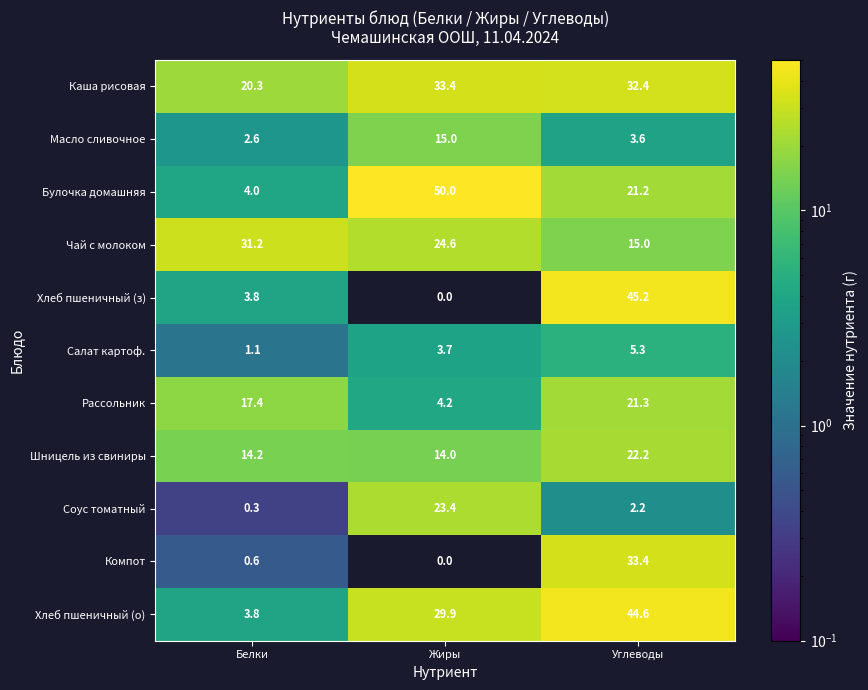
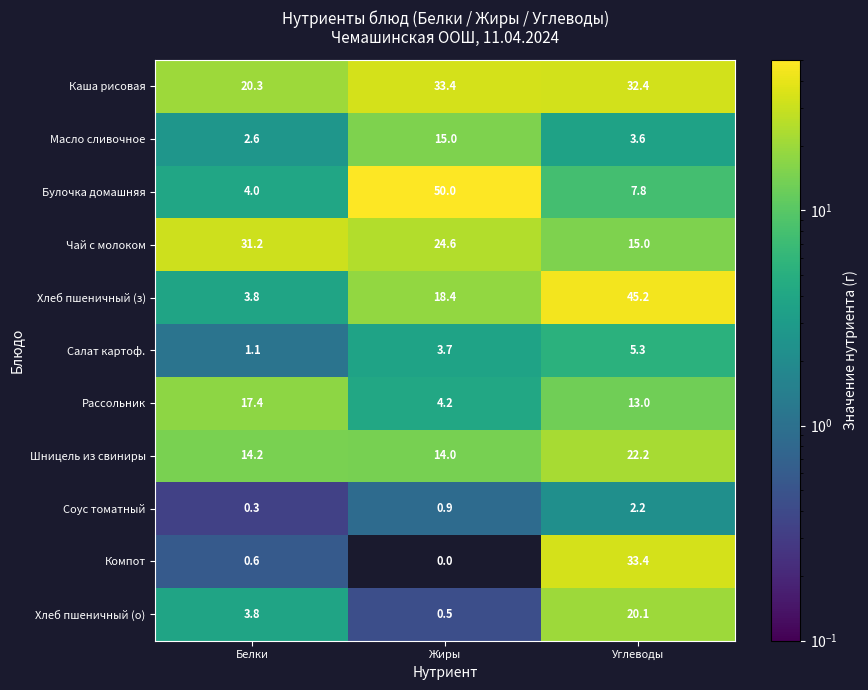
Булочка домашняя, Углеводы: 21.2 -> 7.8
Хлеб пшеничный (з), Жиры: 0.0 -> 18.4
Рассольник, Углеводы: 21.3 -> 13.0
Соус томатный, Жиры: 23.4 -> 0.9
Хлеб пшеничный (о), Жиры: 29.9 -> 0.5
Хлеб пшеничный (о), Углеводы: 44.6 -> 20.1
